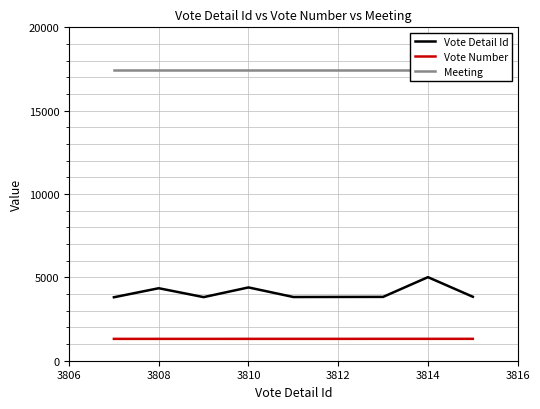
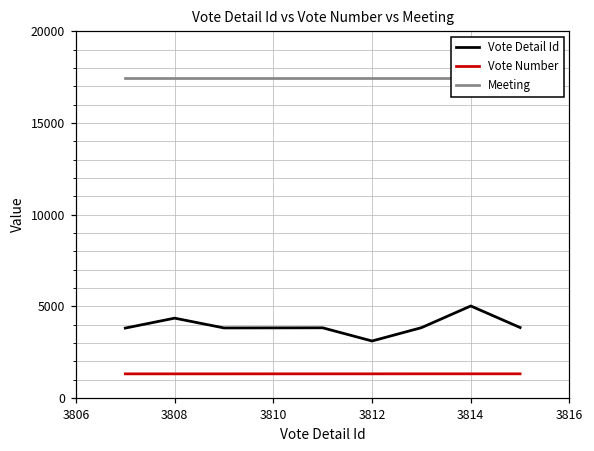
Vote Detail Id, 3810: 4400 -> 3800
Vote Detail Id, 3812: 3800 -> 3100
